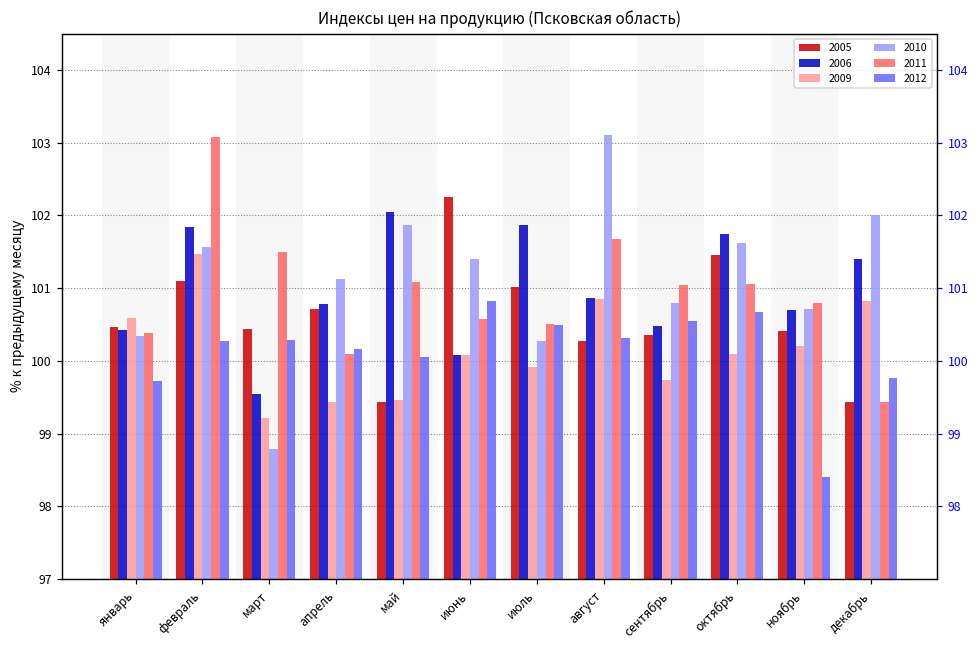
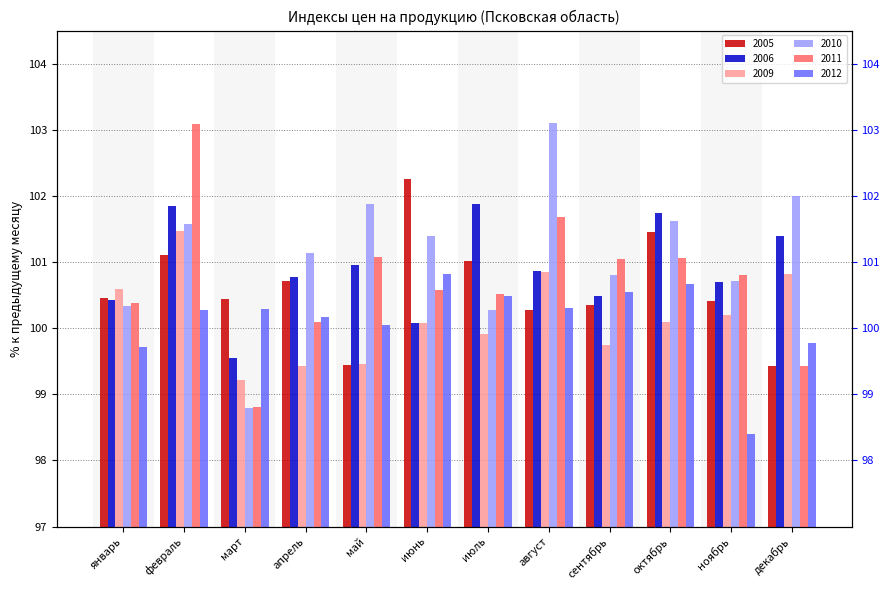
2011, март: 101.5 -> 98.8
2006, май: 102.1 -> 101.0
